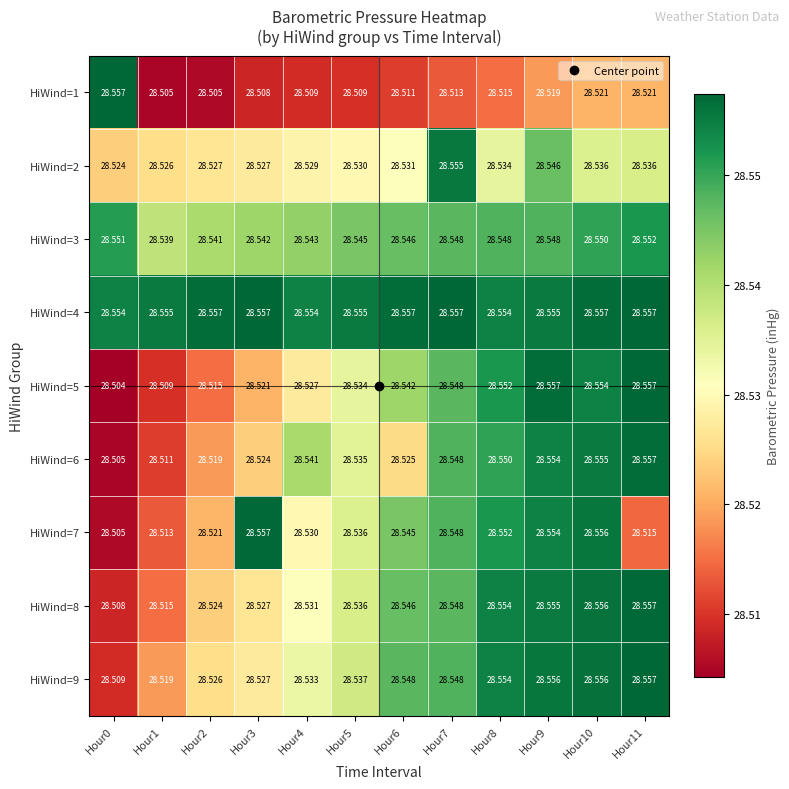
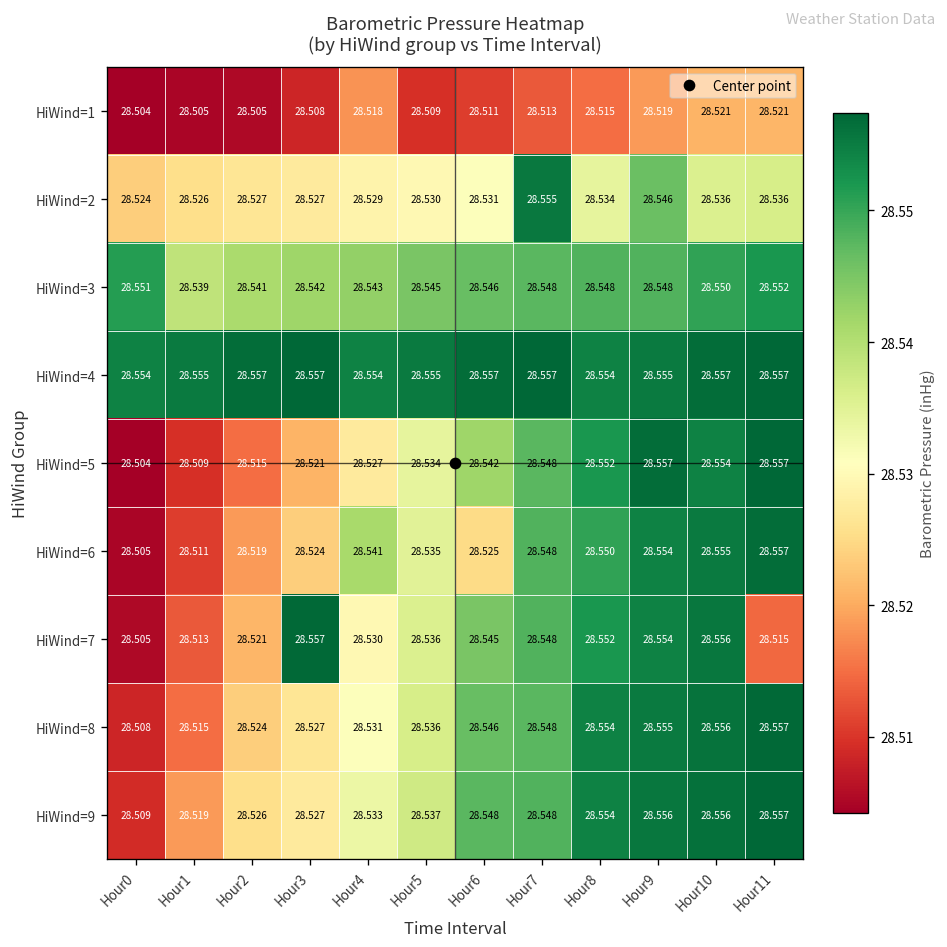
HiWind=1, Hour0: 28.557 -> 28.504
HiWind=1, Hour4: 28.509 -> 28.518
